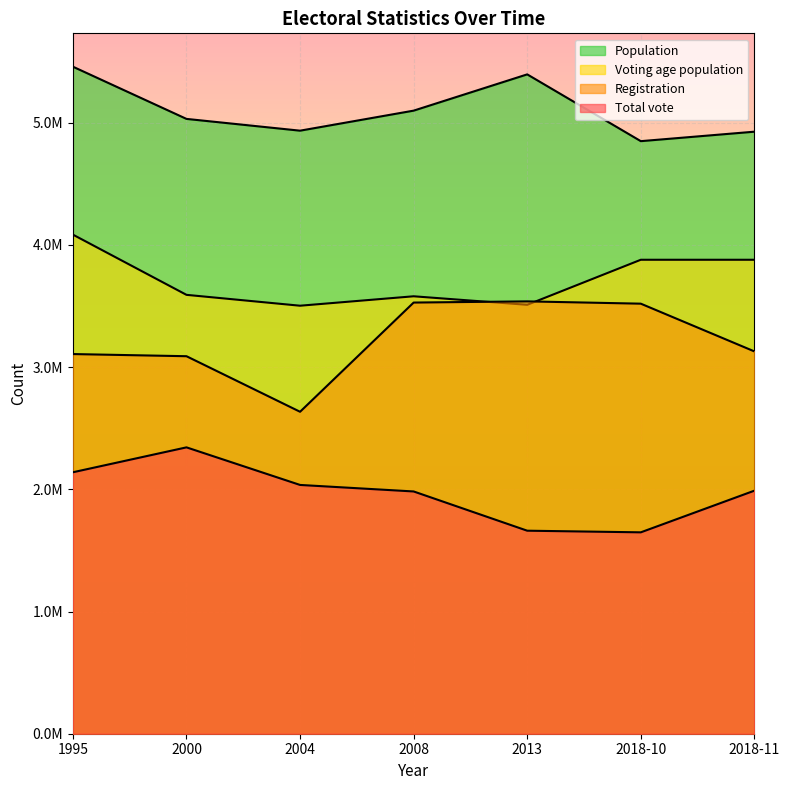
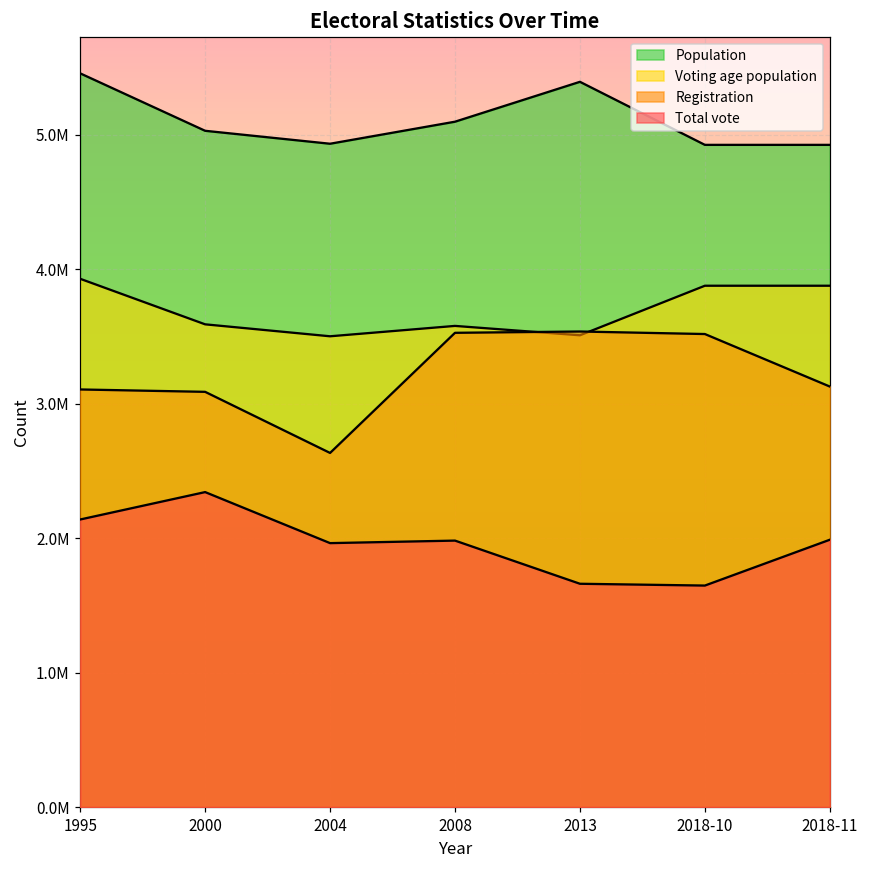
Voting age population, 1995: 4080000 -> 3930000
Total vote, 2004: 2040000 -> 1960000
Population, 2018-10: 4850000 -> 4930000
